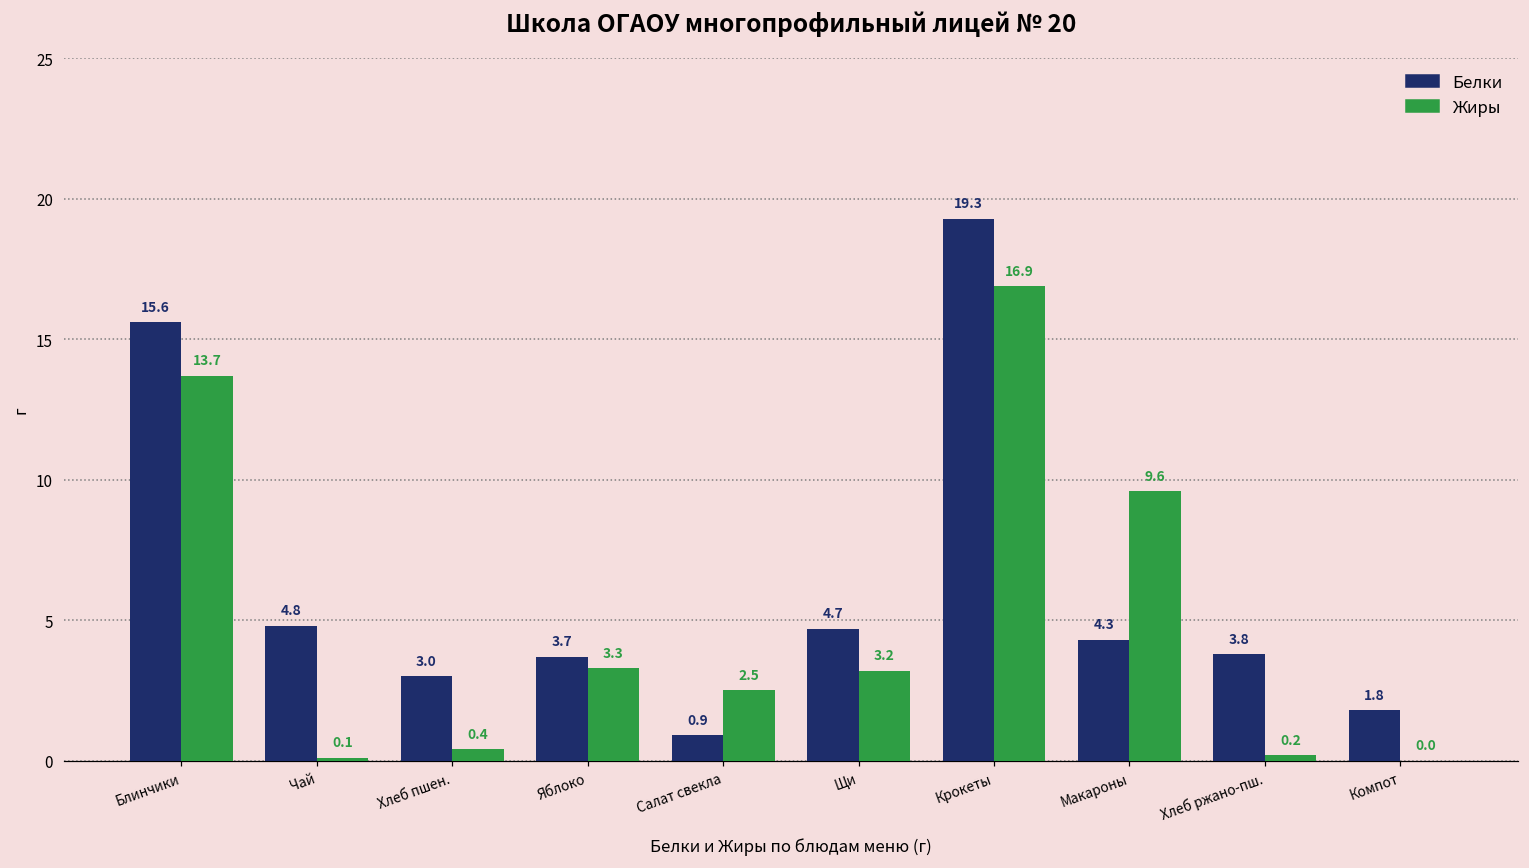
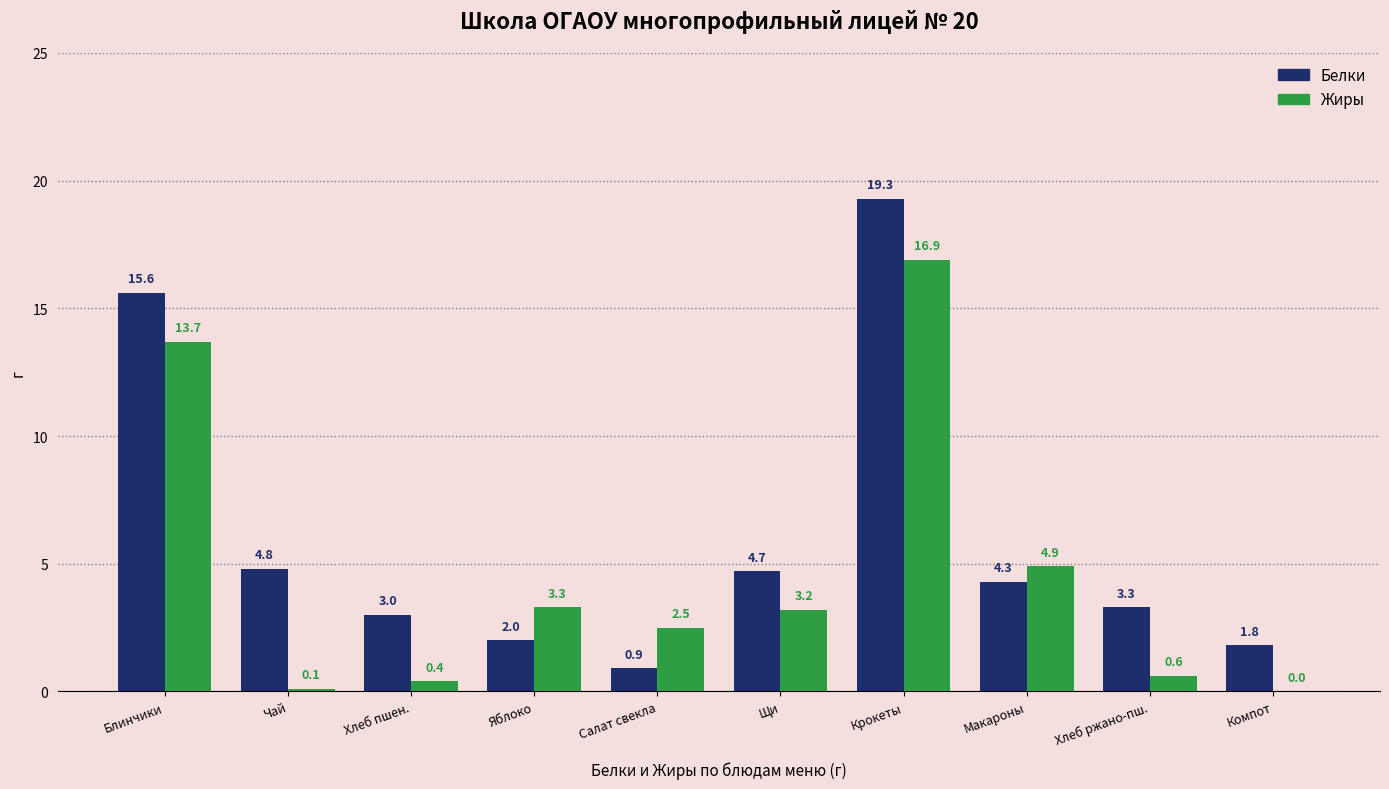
Белки, Яблоко: 3.7 -> 2.0
Жиры, Макароны: 9.6 -> 4.9
Белки, Хлеб ржано-пш.: 3.8 -> 3.3
Жиры, Хлеб ржано-пш.: 0.2 -> 0.6
